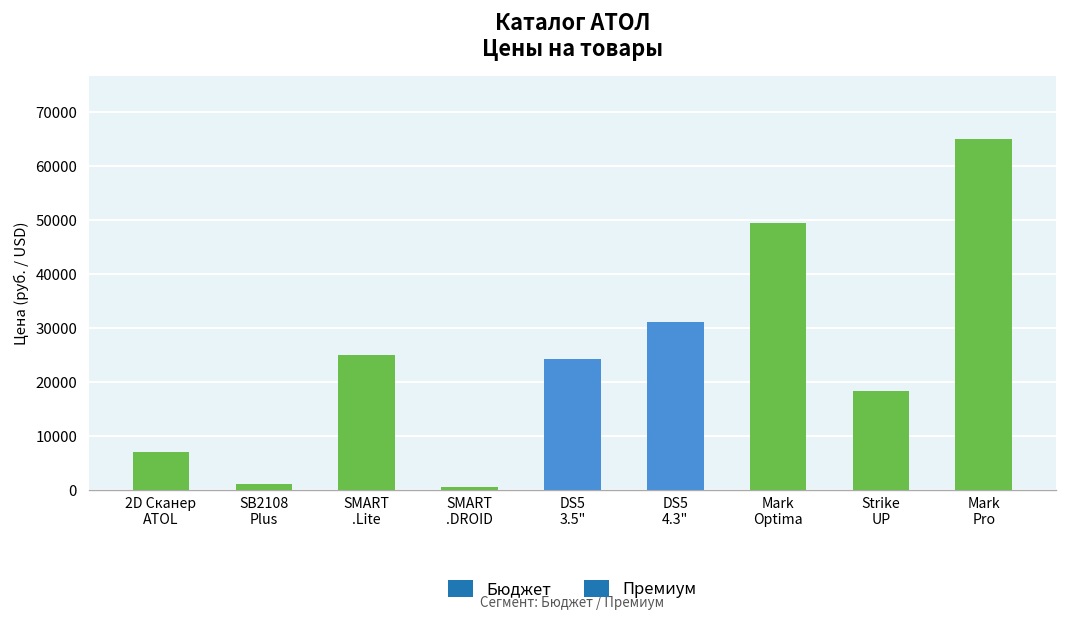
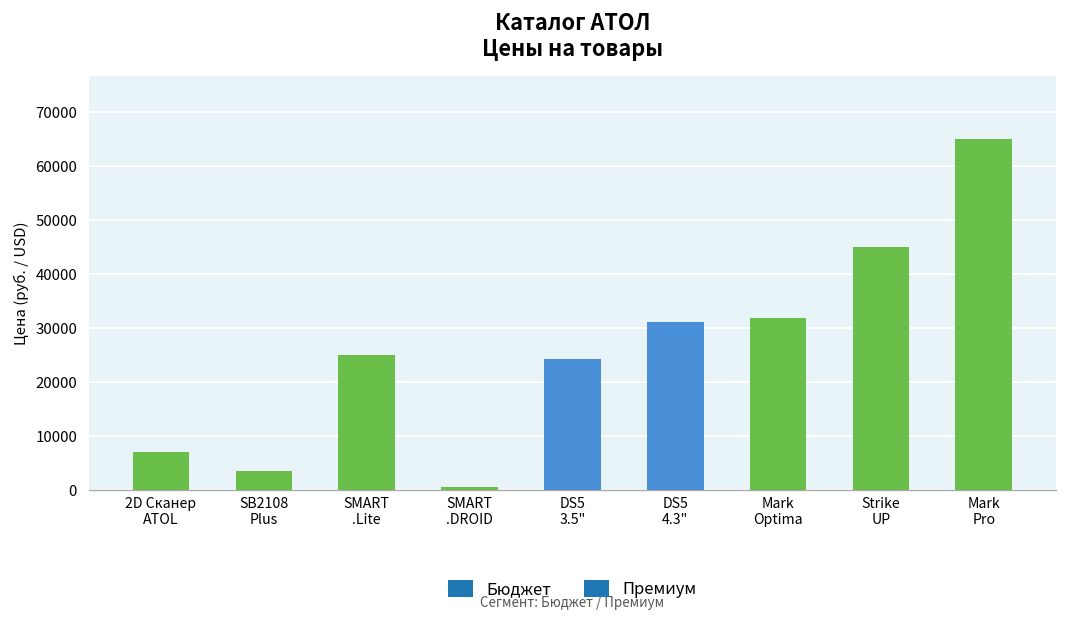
SB2108 Plus: 1000 -> 4000
Mark Optima: 50000 -> 32000
Strike UP: 18000 -> 45000
